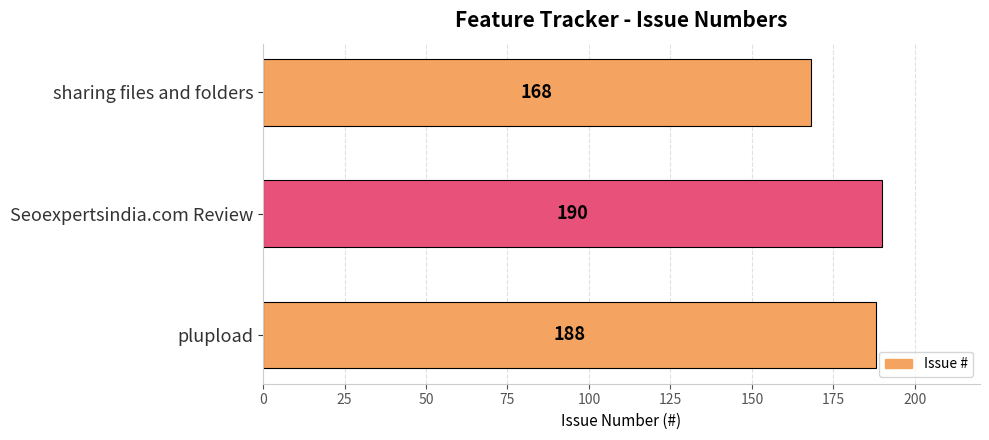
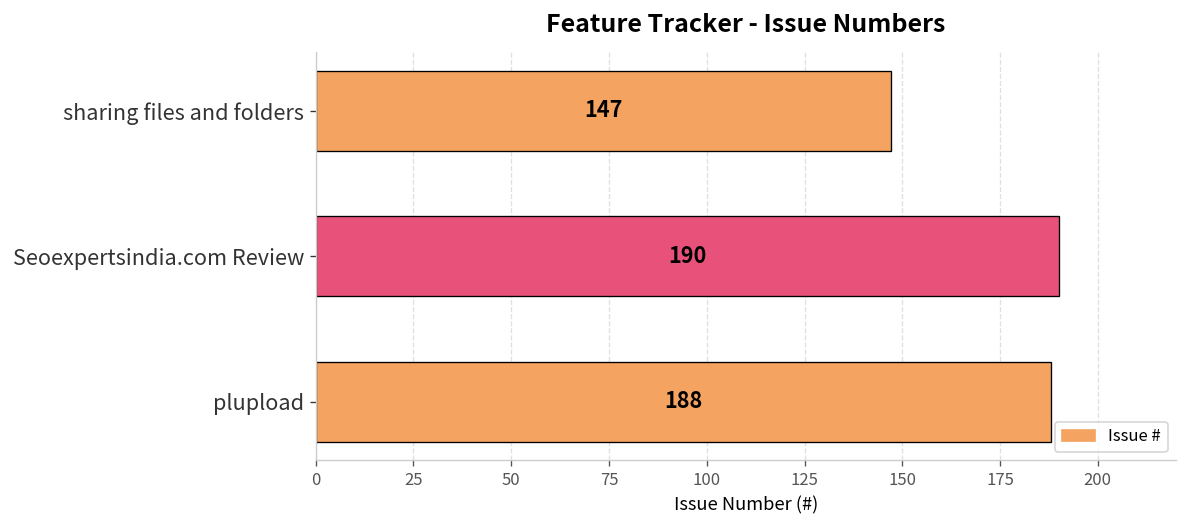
sharing files and folders: 168 -> 147
